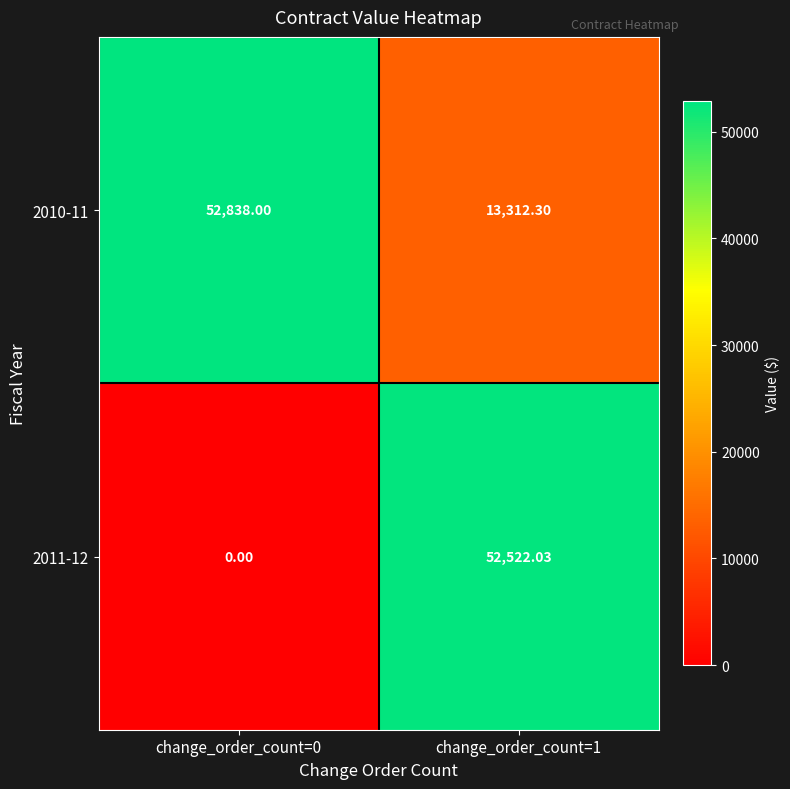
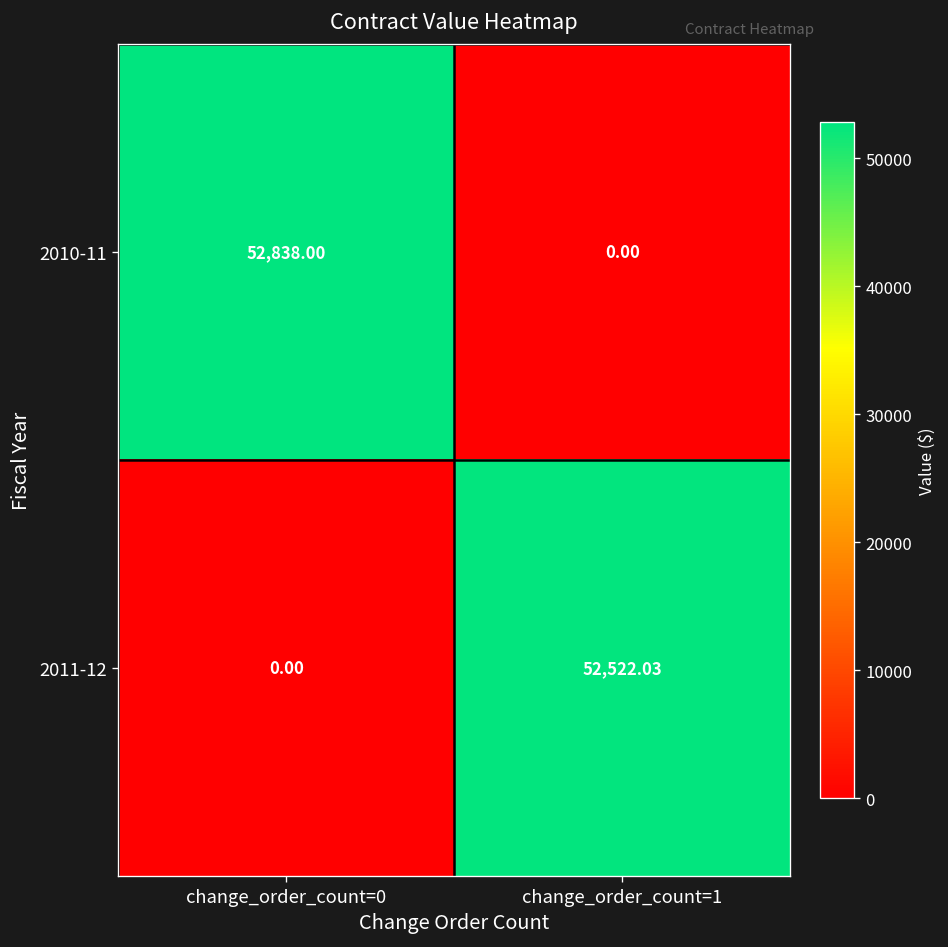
2010-11, change_order_count=1: 13,312.30 -> 0.00
